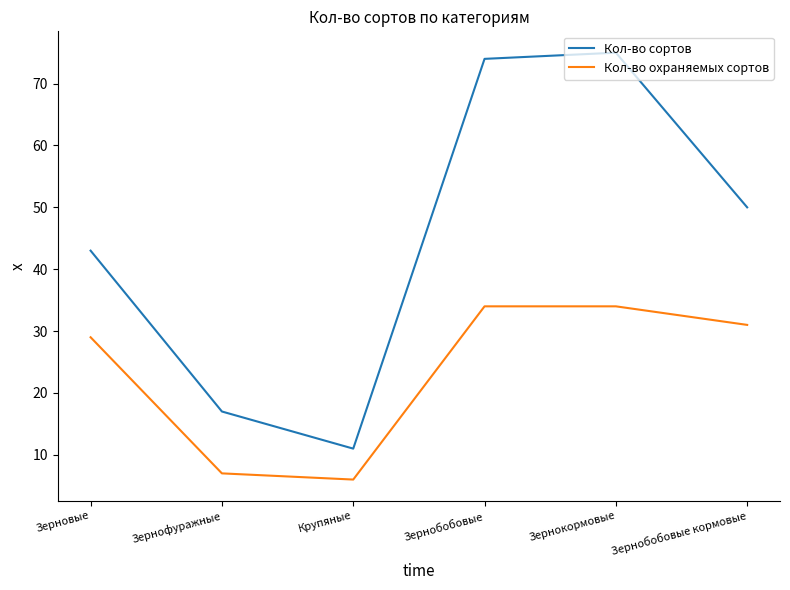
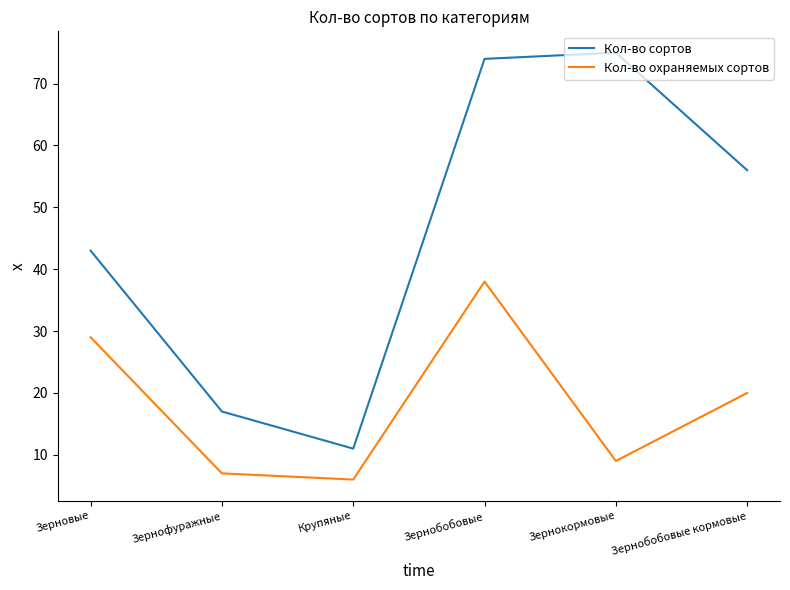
Кол-во охраняемых сортов, Зернобобовые: 34 -> 38
Кол-во охраняемых сортов, Зернокормовые: 34 -> 9
Кол-во сортов, Зернобобовые кормовые: 50 -> 56
Кол-во охраняемых сортов, Зернобобовые кормовые: 31 -> 20
